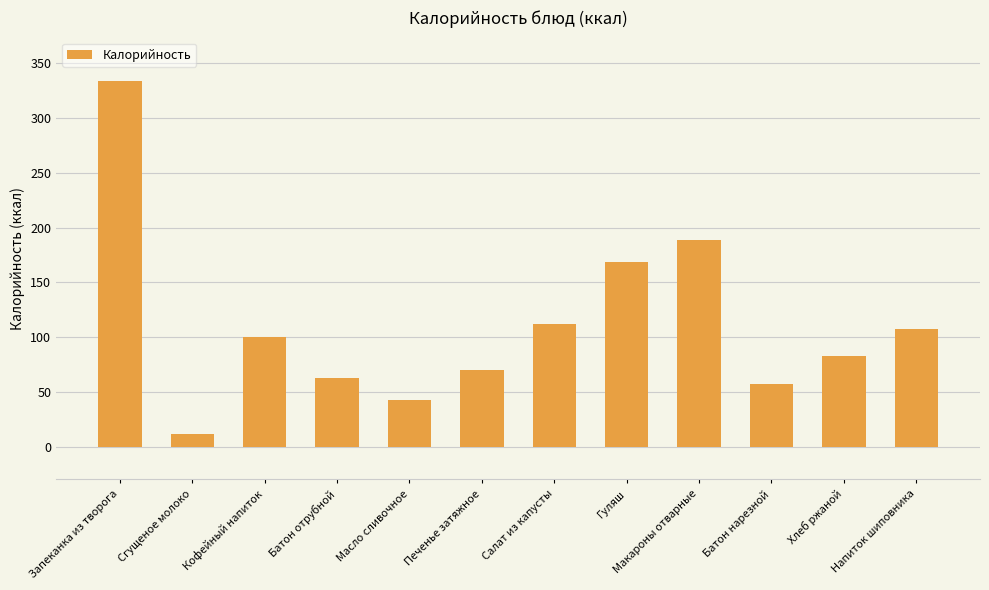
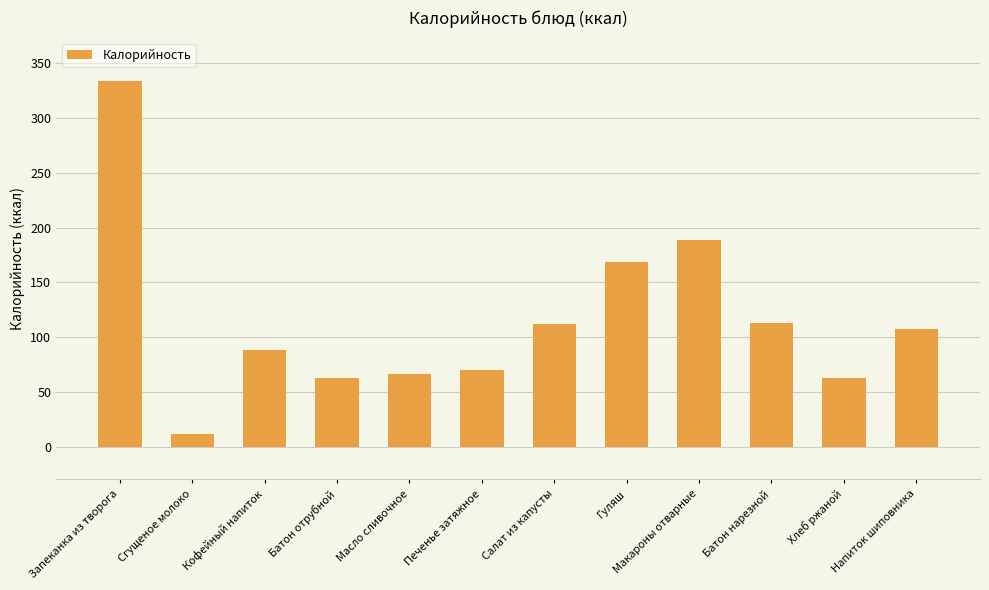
Кофейный напиток: 101 -> 88
Масло сливочное: 43 -> 66
Батон нарезной: 57 -> 113
Хлеб ржаной: 83 -> 63
